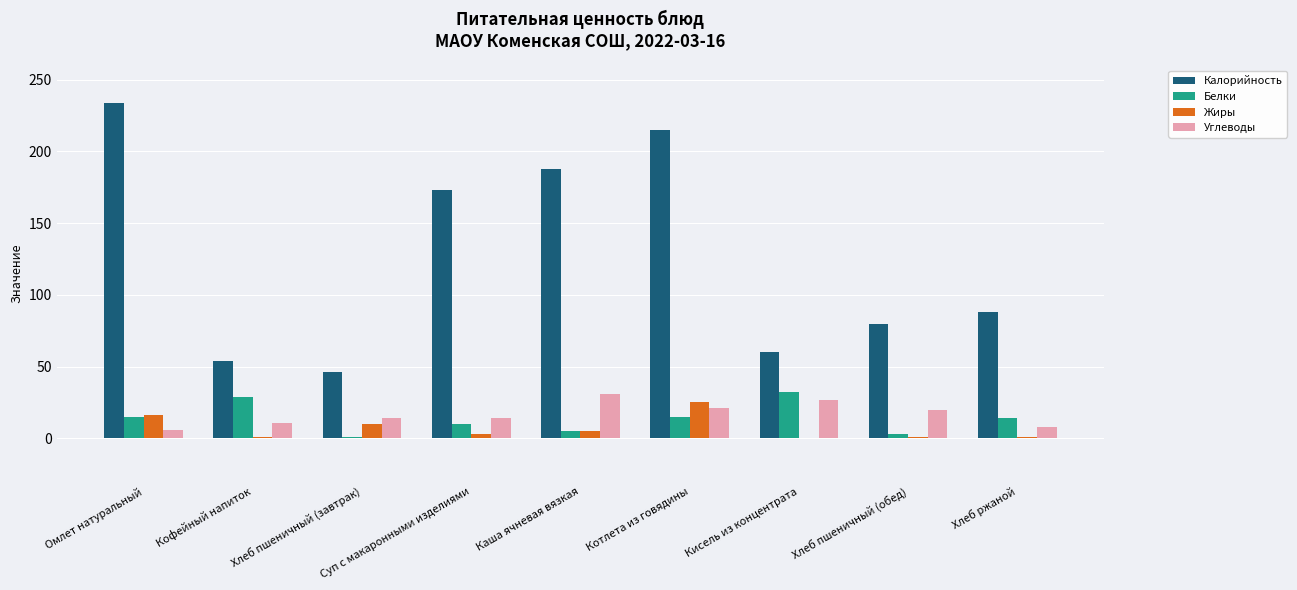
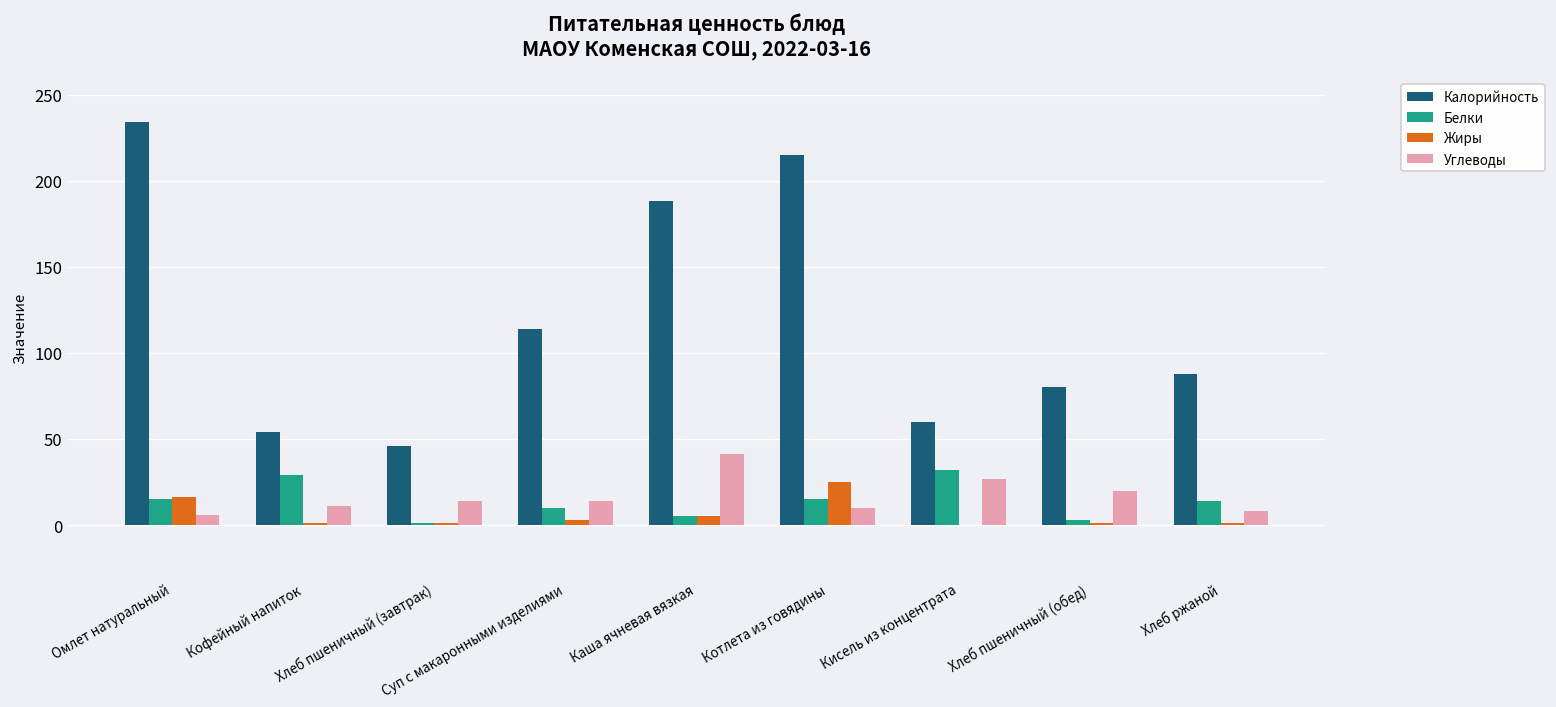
Жиры, Хлеб пшеничный (завтрак): 10 -> 1
Калорийность, Суп с макаронными изделиями: 173 -> 114
Углеводы, Каша ячневая вязкая: 31 -> 41
Углеводы, Котлета из говядины: 21 -> 10
